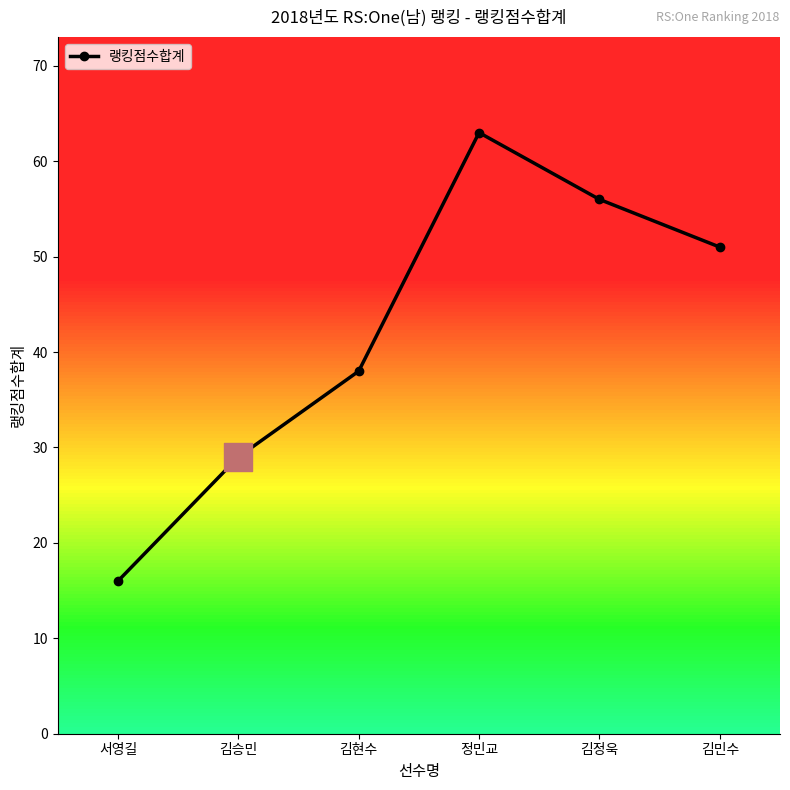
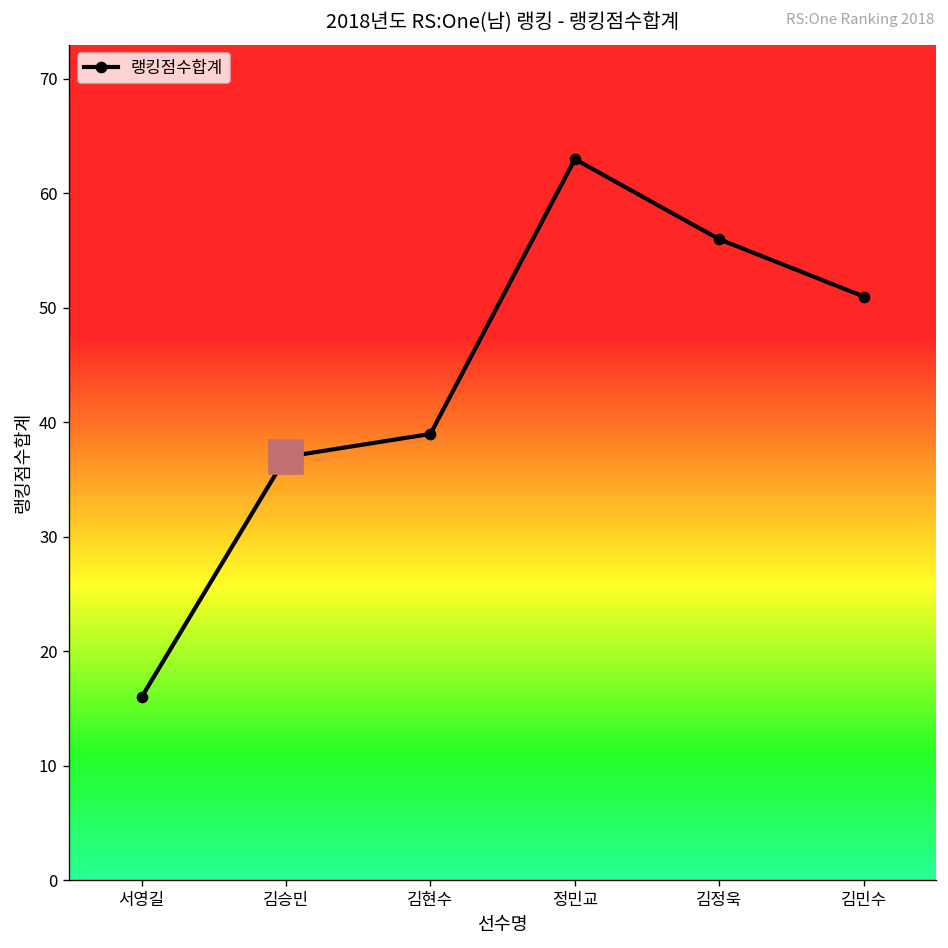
랭킹점수합계, 김승민: 29 -> 37
랭킹점수합계, 김현수: 38 -> 39
